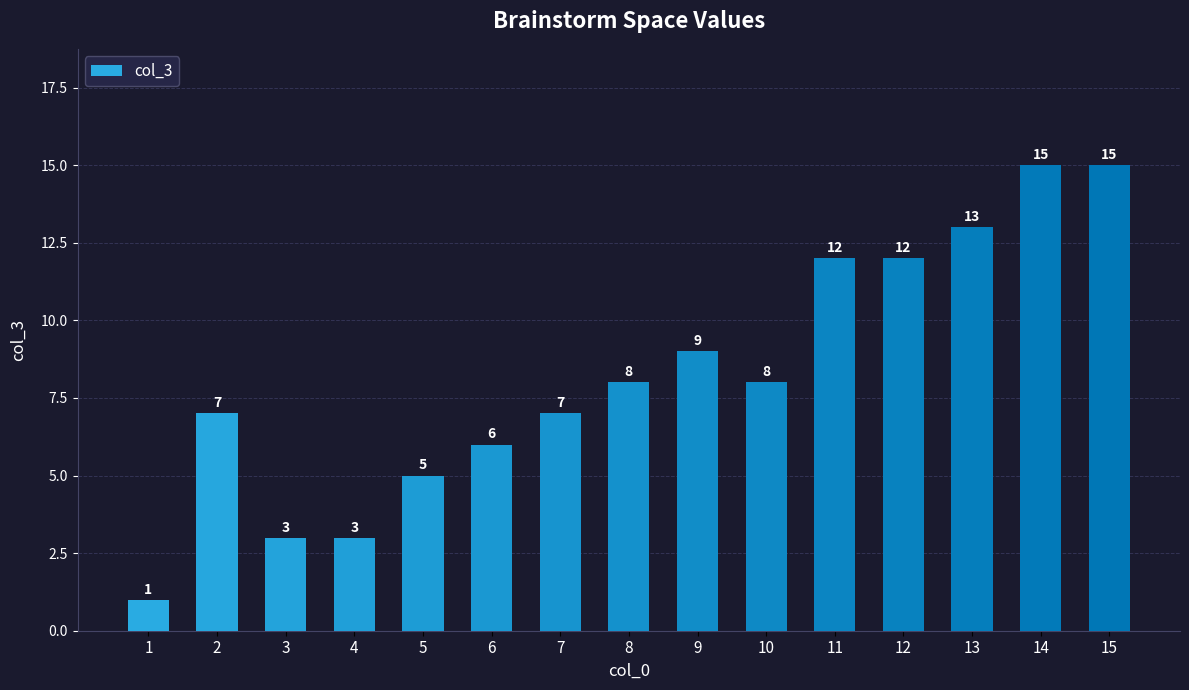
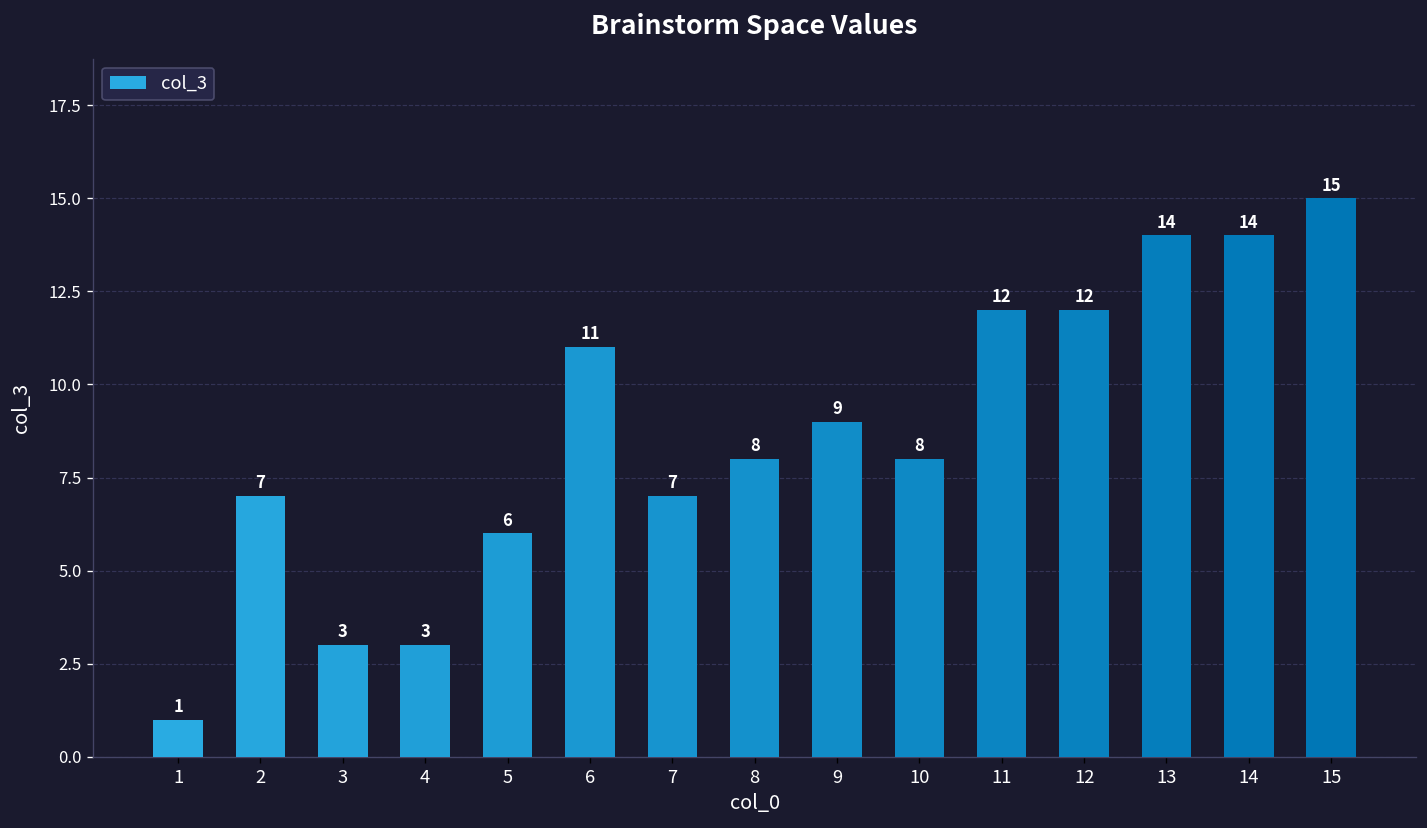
5: 5 -> 6
6: 6 -> 11
13: 13 -> 14
14: 15 -> 14
